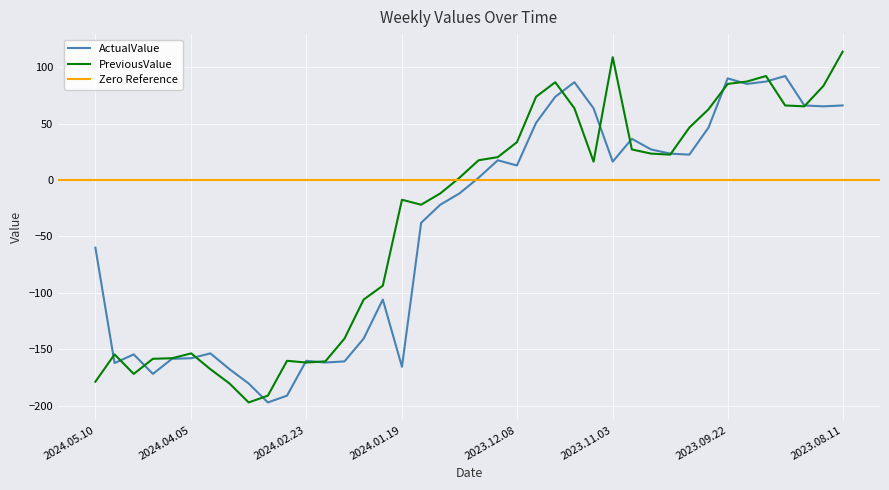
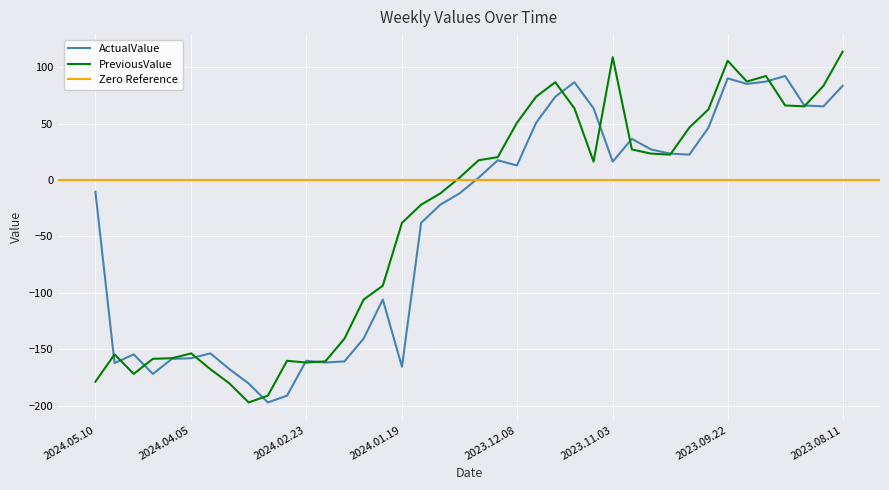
ActualValue, 2024.05.10: -60 -> -10
PreviousValue, 2024.01.19: -18 -> -38
PreviousValue, 2023.12.08: 34 -> 51
PreviousValue, 2023.09.22: 85 -> 106
ActualValue, 2023.08.11: 66 -> 84
